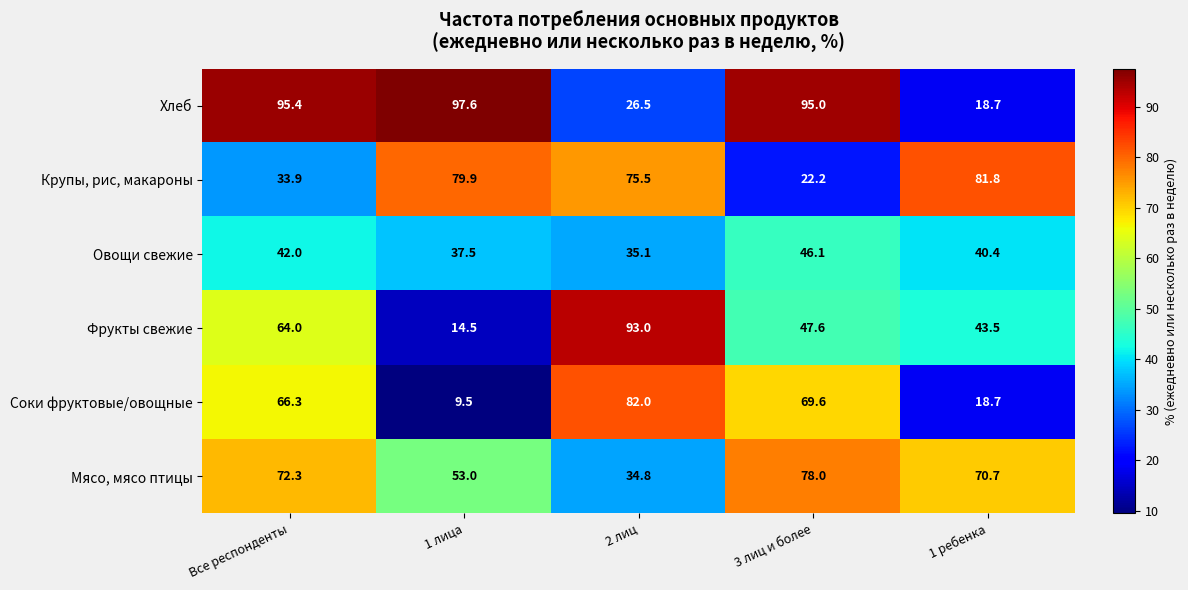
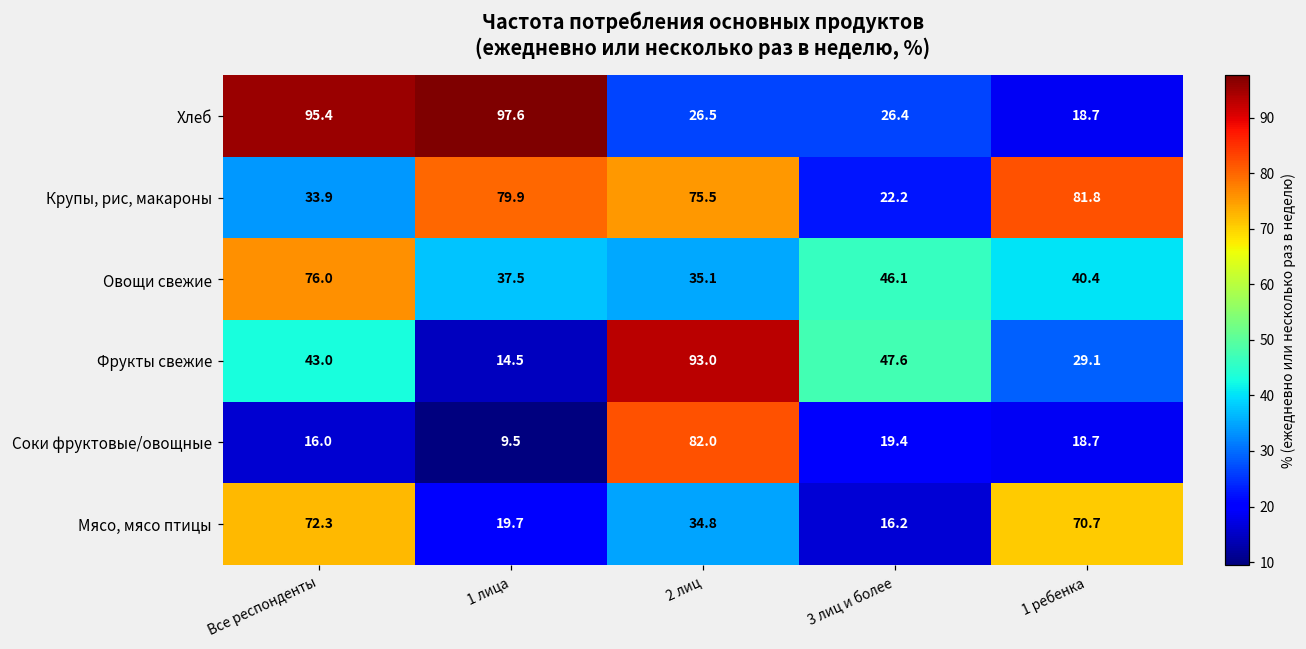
Хлеб, 3 лиц и более: 95.0 -> 26.4
Овощи свежие, Все респонденты: 42.0 -> 76.0
Фрукты свежие, Все респонденты: 64.0 -> 43.0
Фрукты свежие, 1 ребенка: 43.5 -> 29.1
Соки фруктовые/овощные, Все респонденты: 66.3 -> 16.0
Соки фруктовые/овощные, 3 лиц и более: 69.6 -> 19.4
Мясо, мясо птицы, 1 лица: 53.0 -> 19.7
Мясо, мясо птицы, 3 лиц и более: 78.0 -> 16.2
